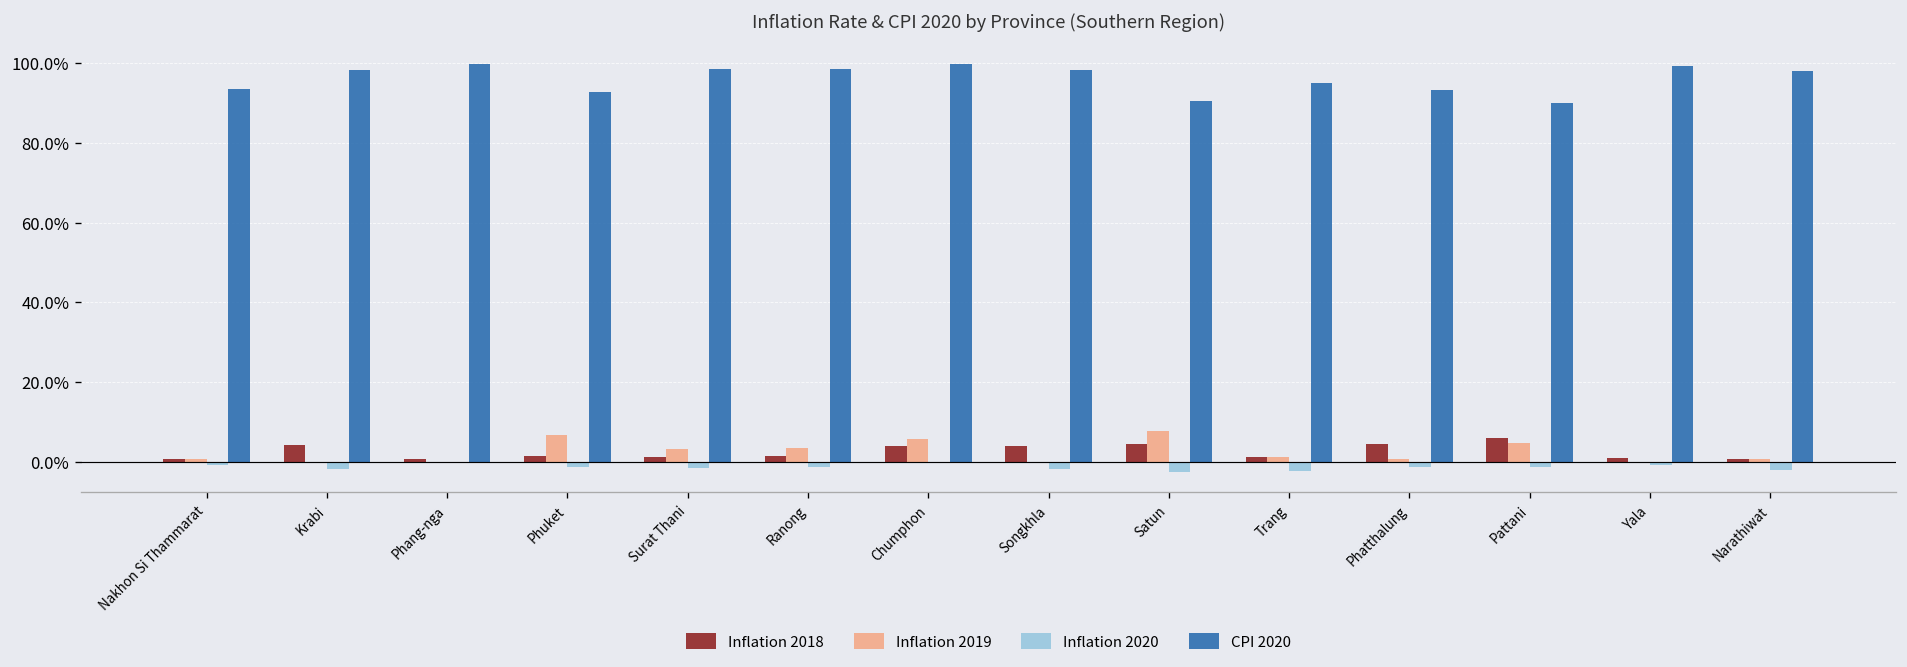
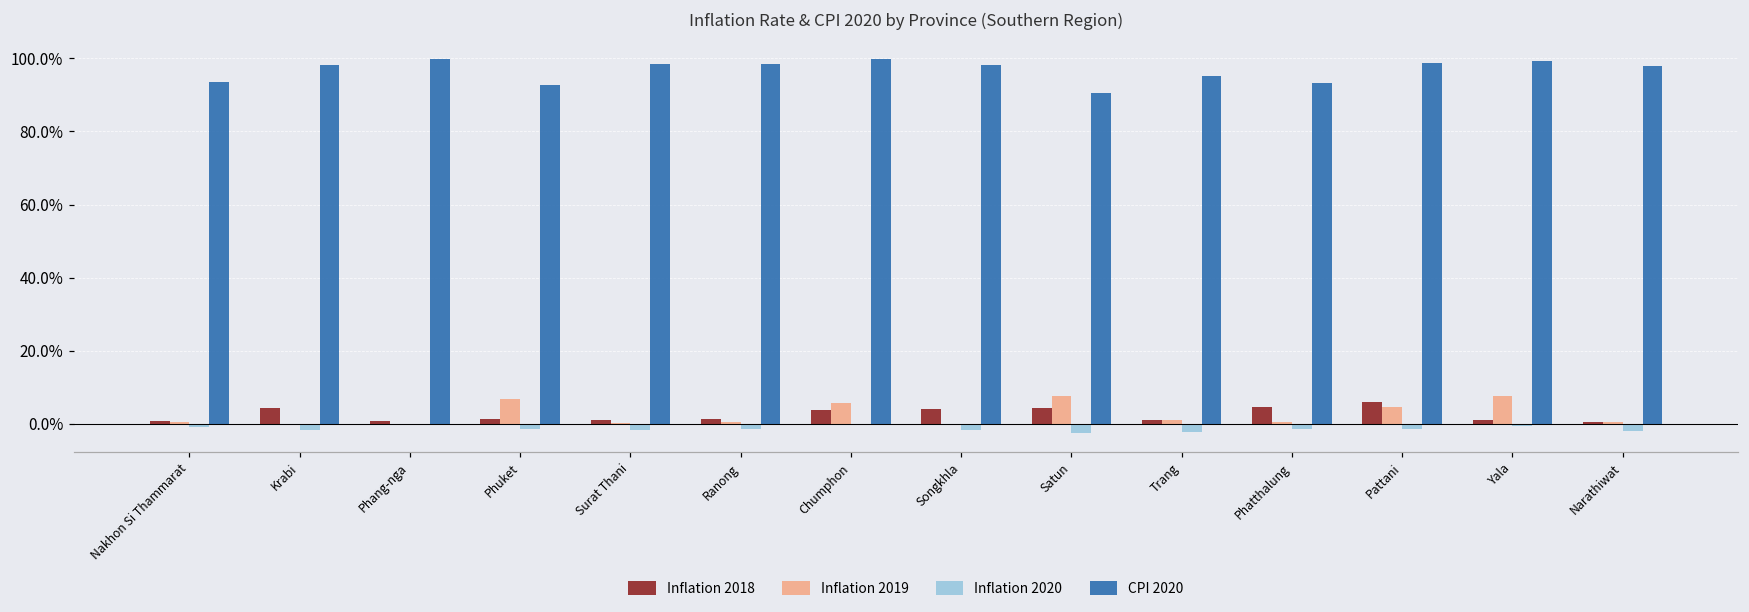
Inflation 2019, Surat Thani: 3% -> 0%
Inflation 2019, Ranong: 4% -> 1%
CPI 2020, Pattani: 90% -> 99%
Inflation 2019, Yala: 0% -> 8%
